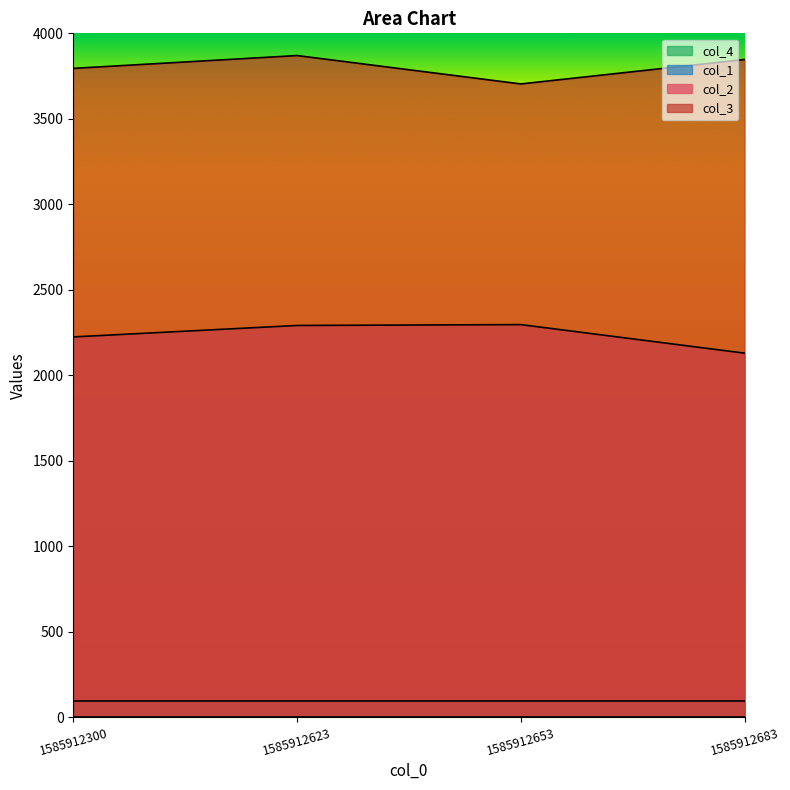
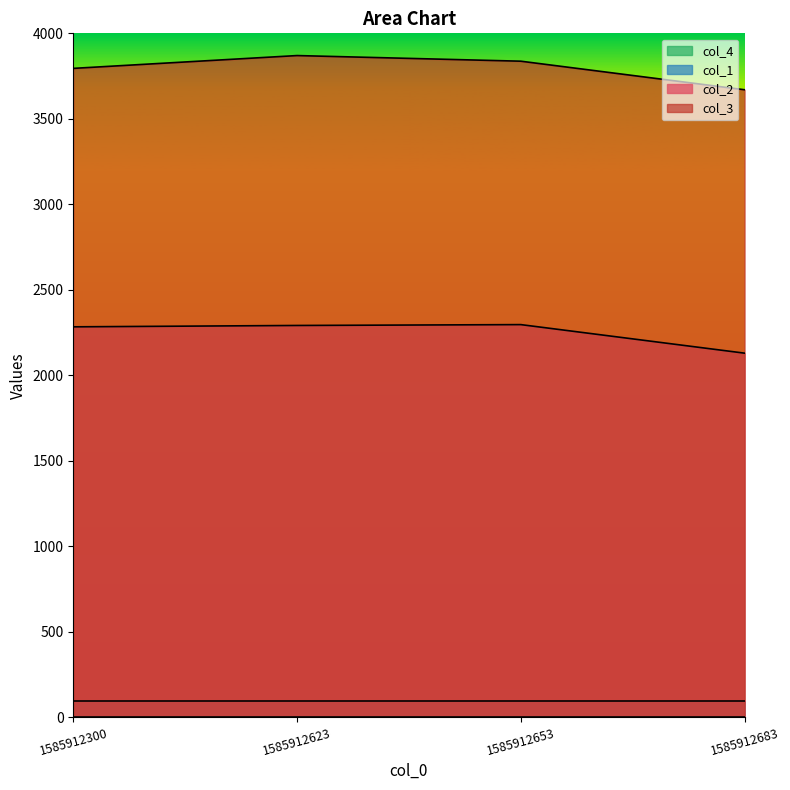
col_2, 1585912300: 2220 -> 2280
col_3, 1585912653: 3700 -> 3840
col_3, 1585912683: 3850 -> 3670
